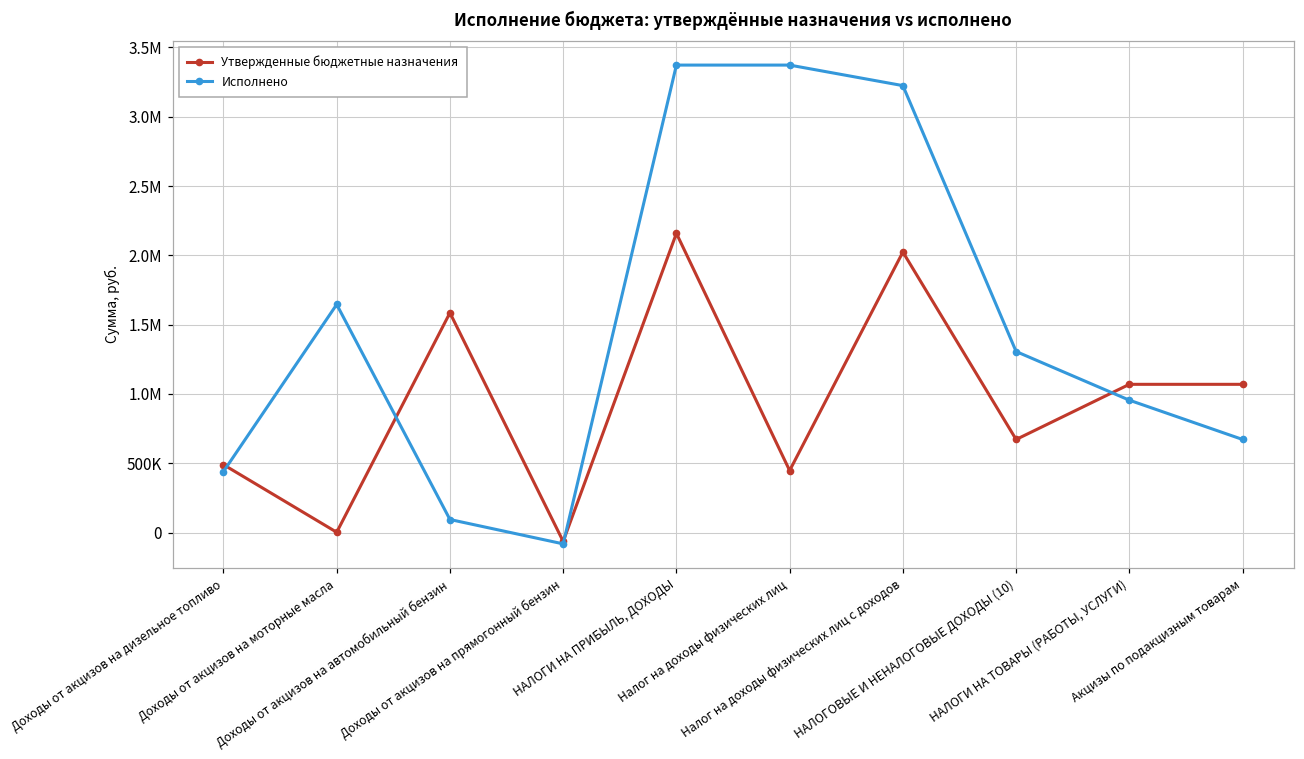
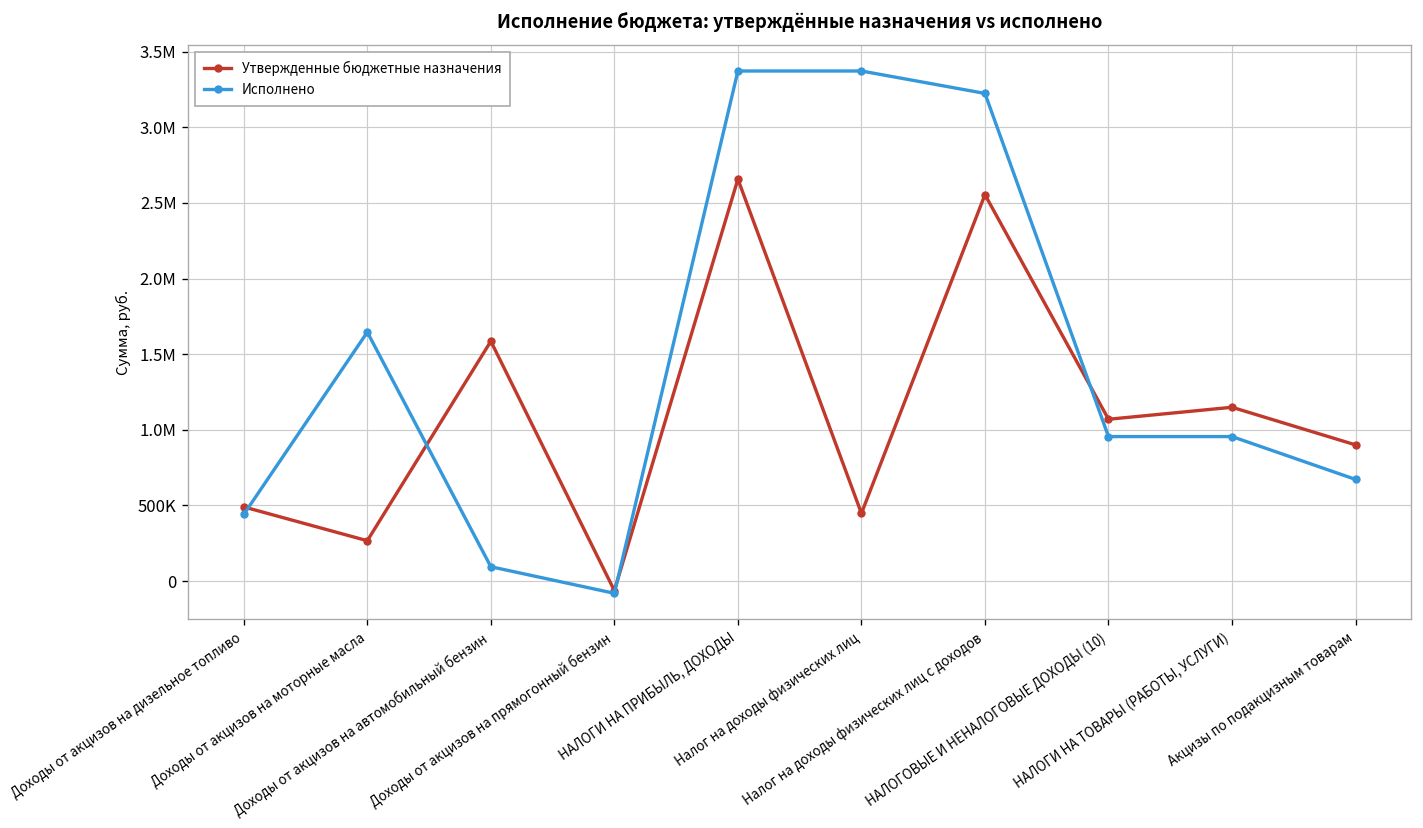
Утвержденные бюджетные назначения, Доходы от акцизов на моторные масла: 0 -> 270000
Утвержденные бюджетные назначения, НАЛОГИ НА ПРИБЫЛЬ, ДОХОДЫ: 2160000 -> 2660000
Утвержденные бюджетные назначения, Налог на доходы физических лиц с доходов: 2020000 -> 2550000
Утвержденные бюджетные назначения, НАЛОГОВЫЕ И НЕНАЛОГОВЫЕ ДОХОДЫ (10): 670000 -> 1070000
Исполнено, НАЛОГОВЫЕ И НЕНАЛОГОВЫЕ ДОХОДЫ (10): 1310000 -> 960000
Утвержденные бюджетные назначения, НАЛОГИ НА ТОВАРЫ (РАБОТЫ, УСЛУГИ): 1070000 -> 1150000
Утвержденные бюджетные назначения, Акцизы по подакцизным товарам: 1070000 -> 900000
